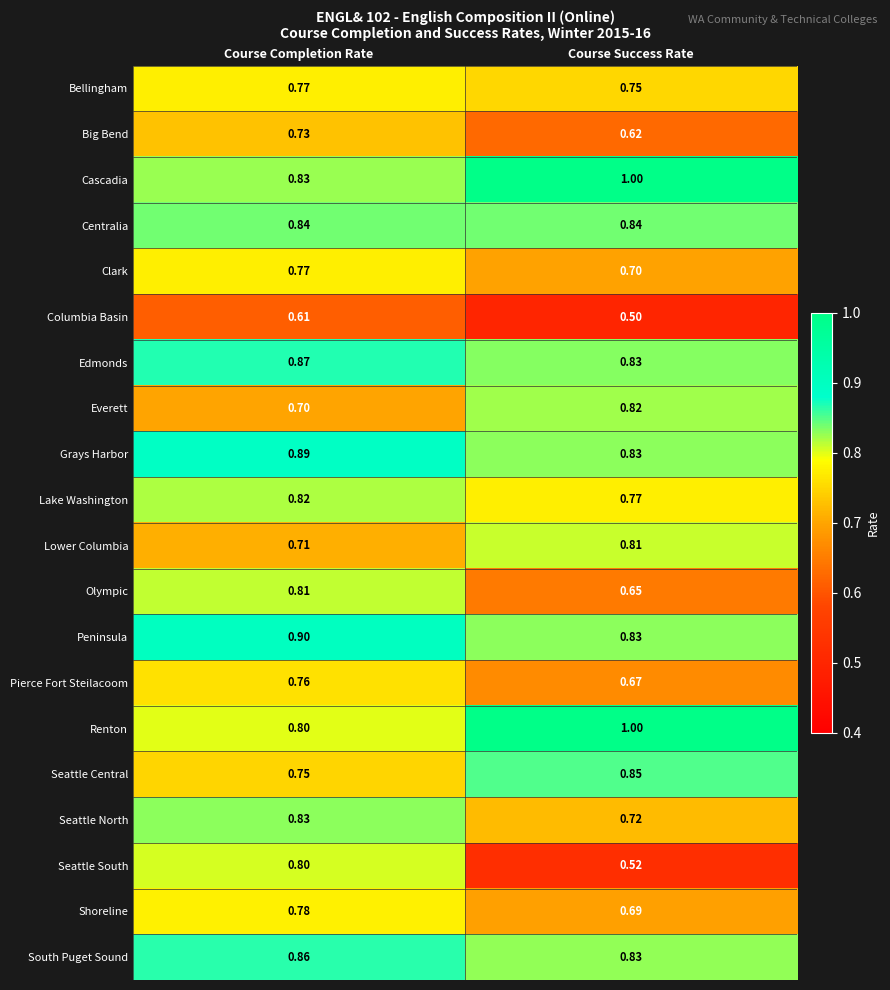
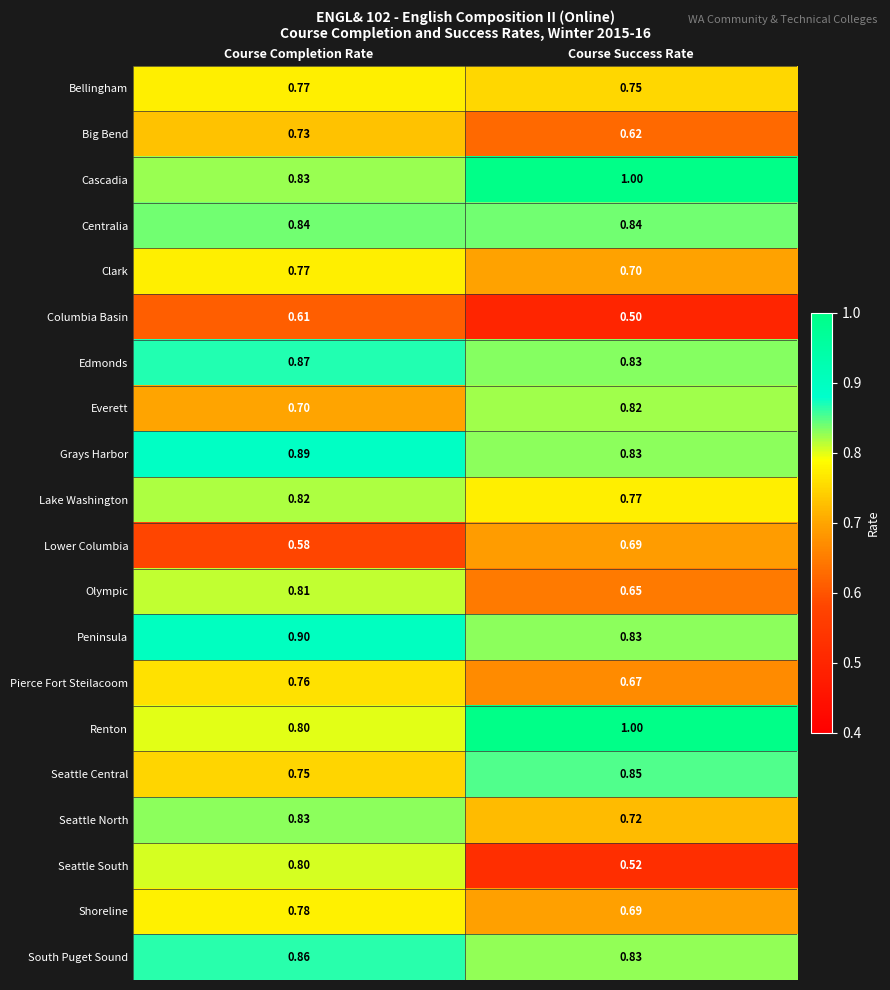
Lower Columbia, Course Completion Rate: 0.71 -> 0.58
Lower Columbia, Course Success Rate: 0.81 -> 0.69
